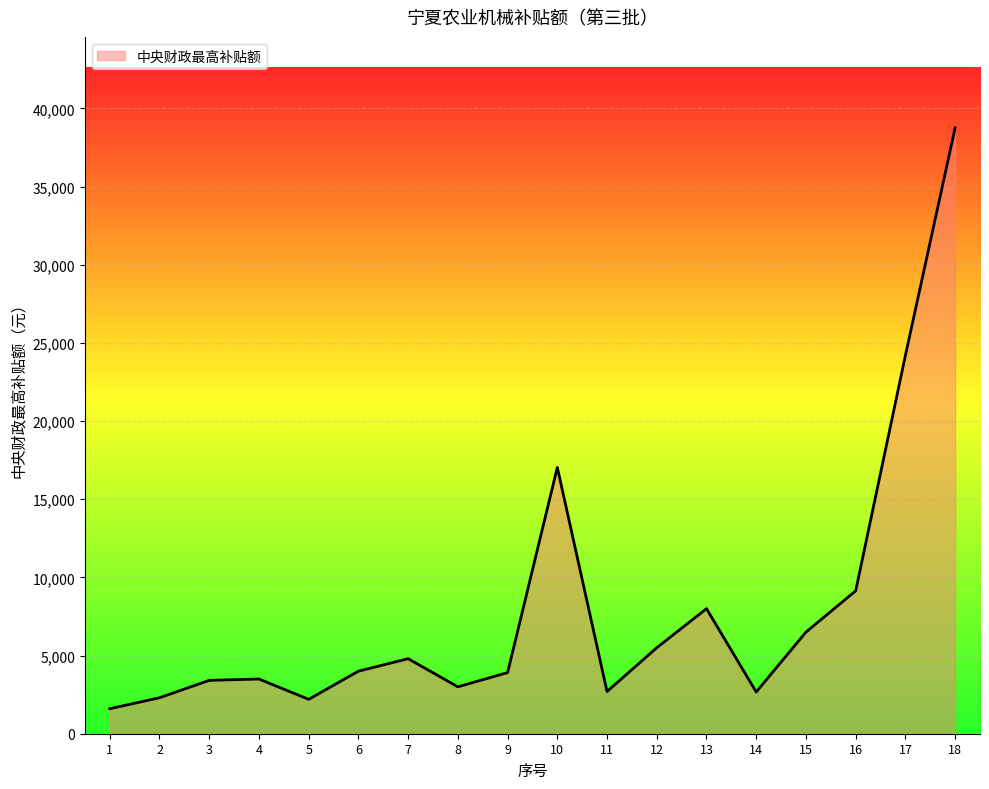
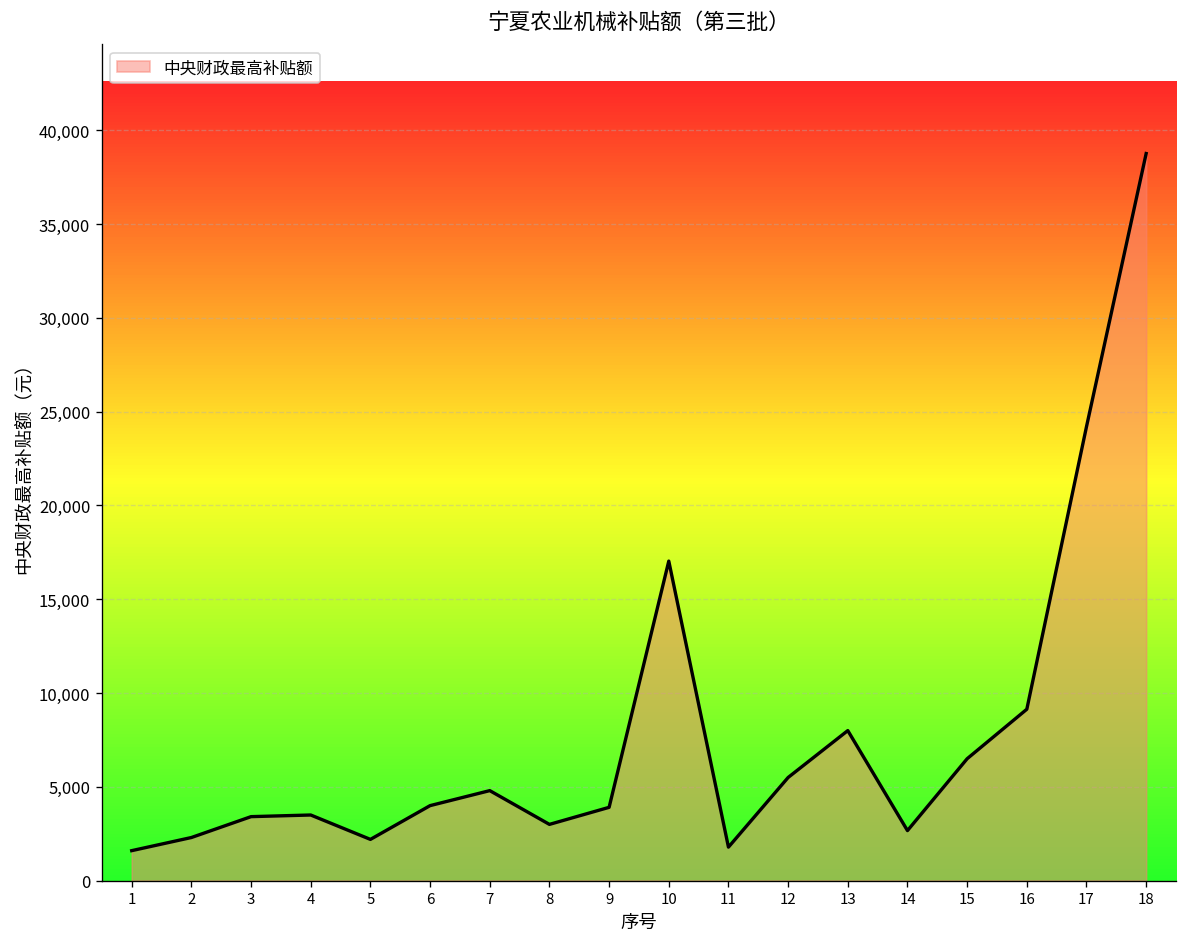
11: 2,700 -> 1,800
